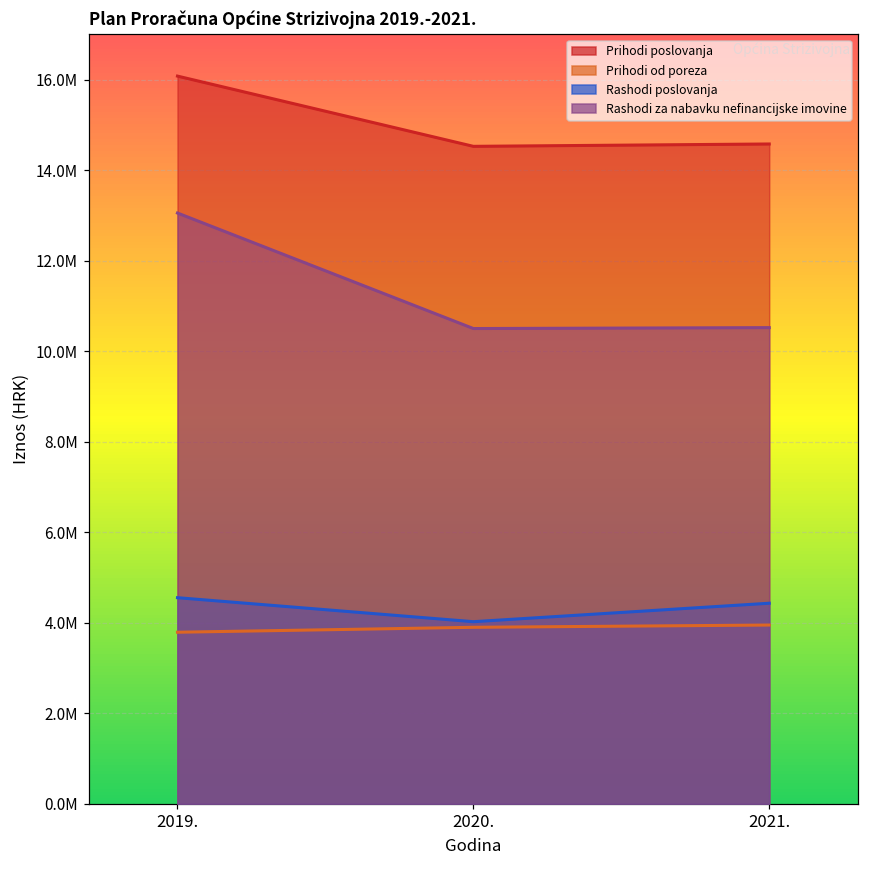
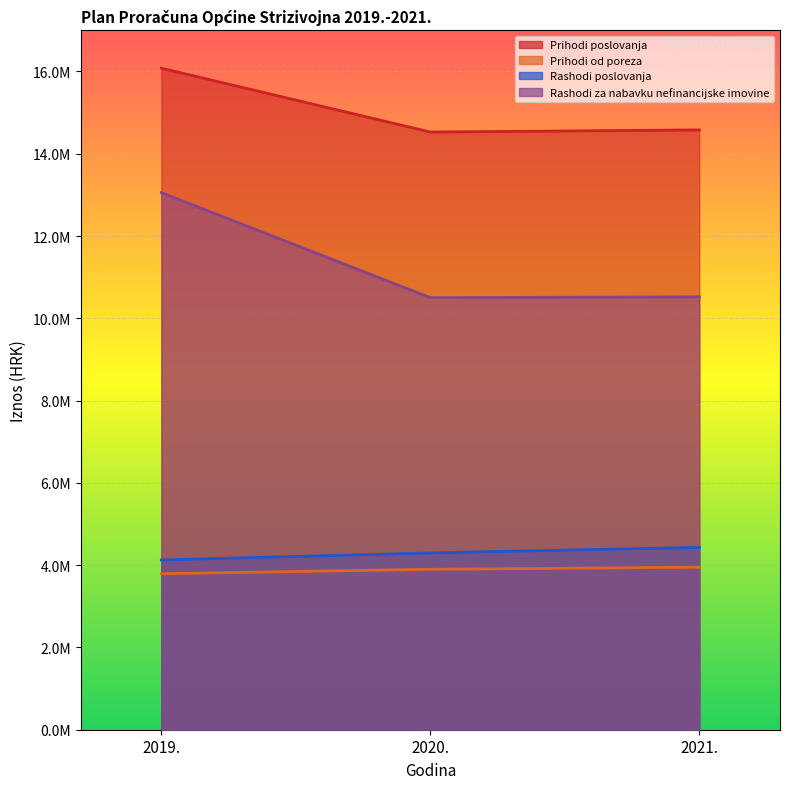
Rashodi poslovanja, 2019.: 4600000 -> 4100000
Rashodi poslovanja, 2020.: 4000000 -> 4300000
